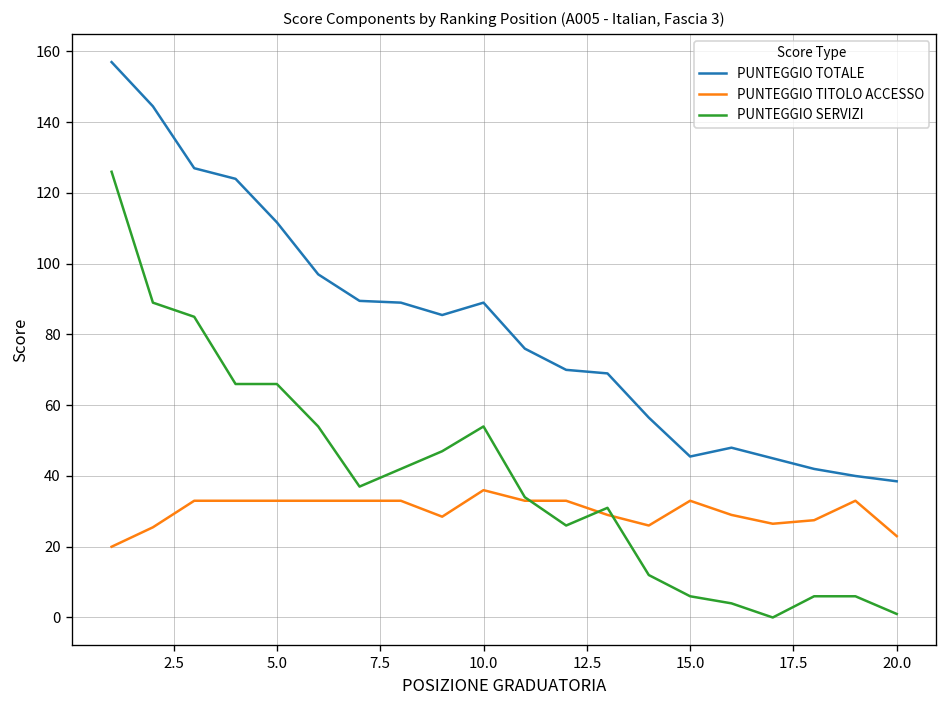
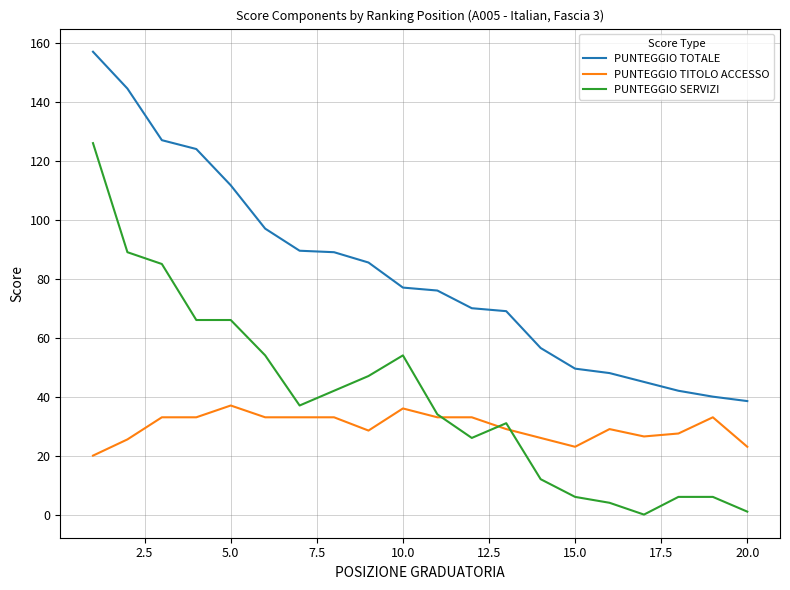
PUNTEGGIO TITOLO ACCESSO, 5.0: 33 -> 37
PUNTEGGIO TOTALE, 10.0: 89 -> 77
PUNTEGGIO TOTALE, 15.0: 46 -> 50
PUNTEGGIO TITOLO ACCESSO, 15.0: 33 -> 23
